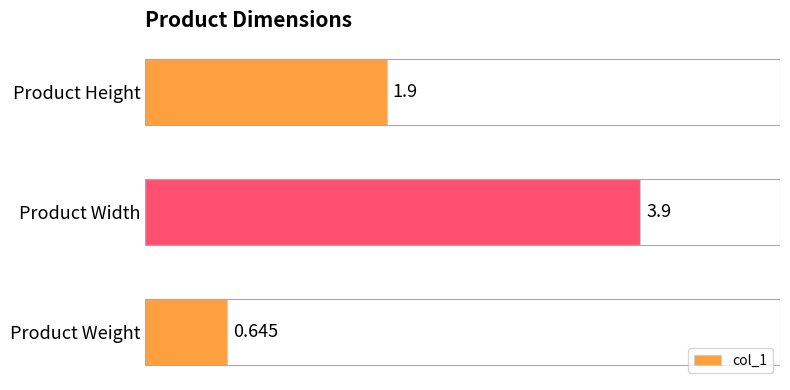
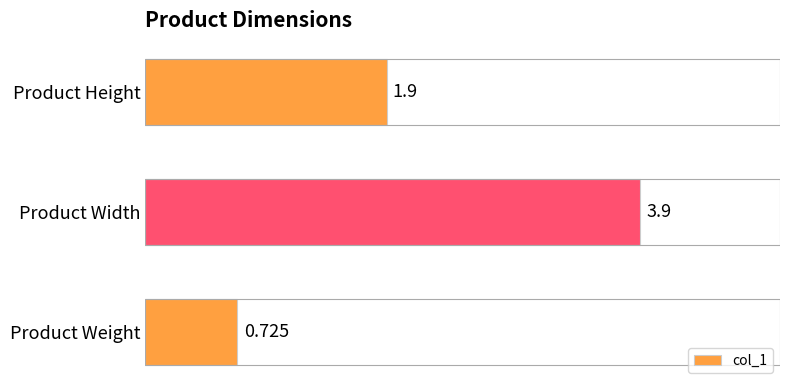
Product Weight: 0.645 -> 0.725
